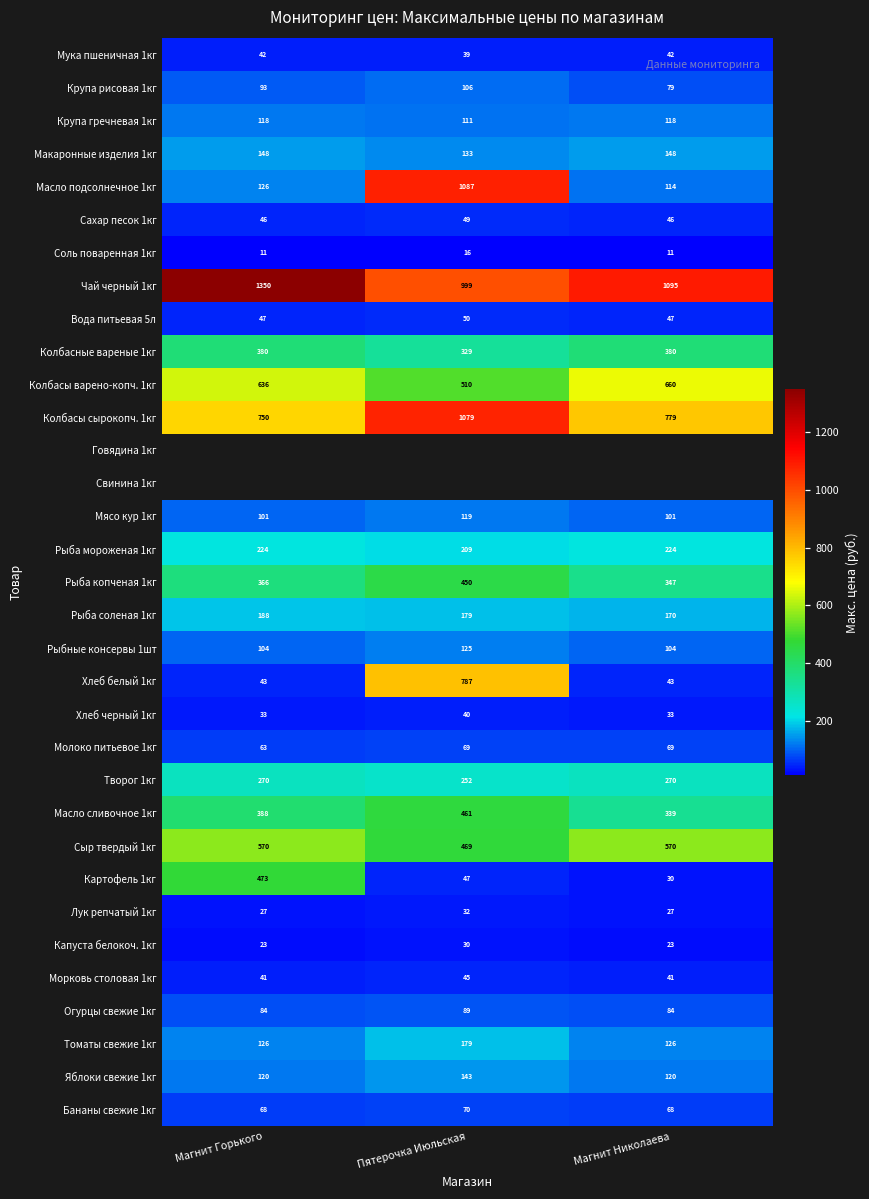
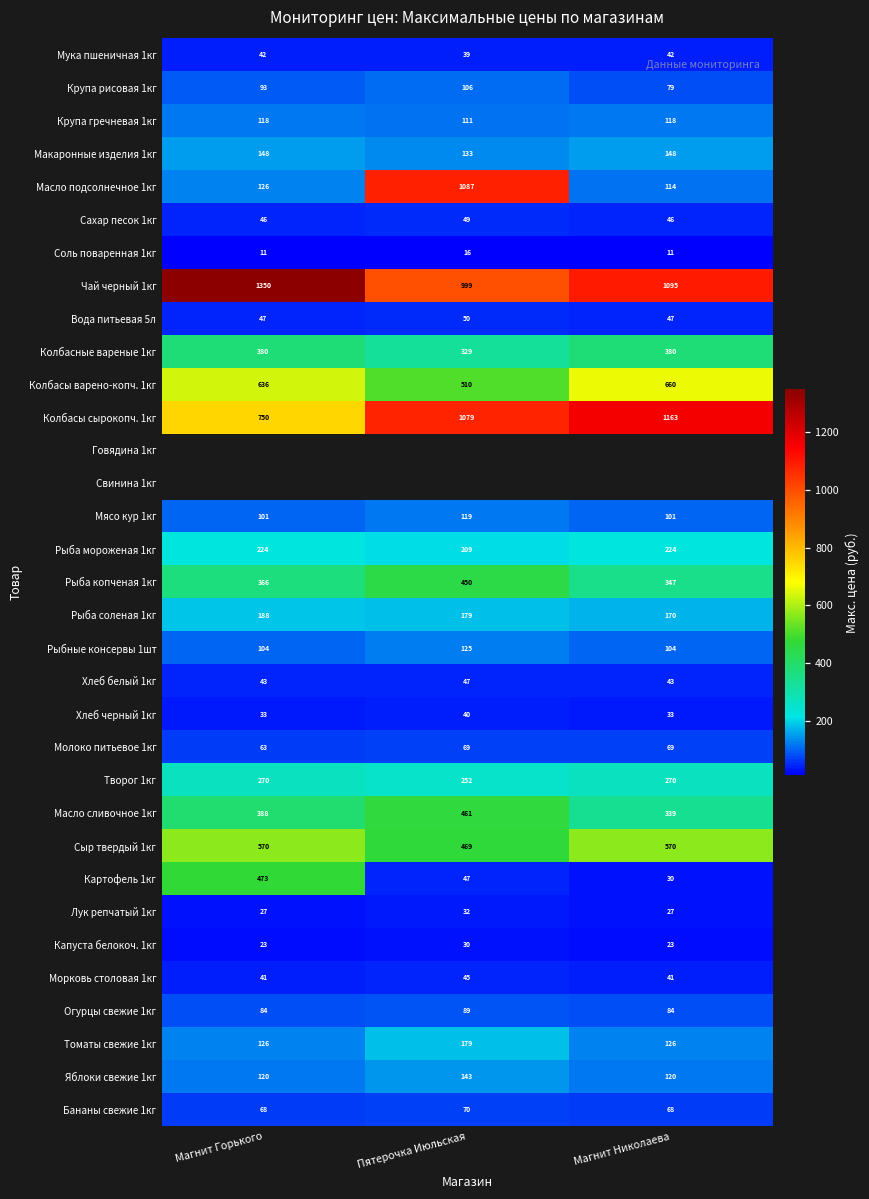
Колбасы сырокопч. 1кг, Магнит Николаева: 779 -> 1163
Хлеб белый 1кг, Пятерочка Июльская: 787 -> 47
